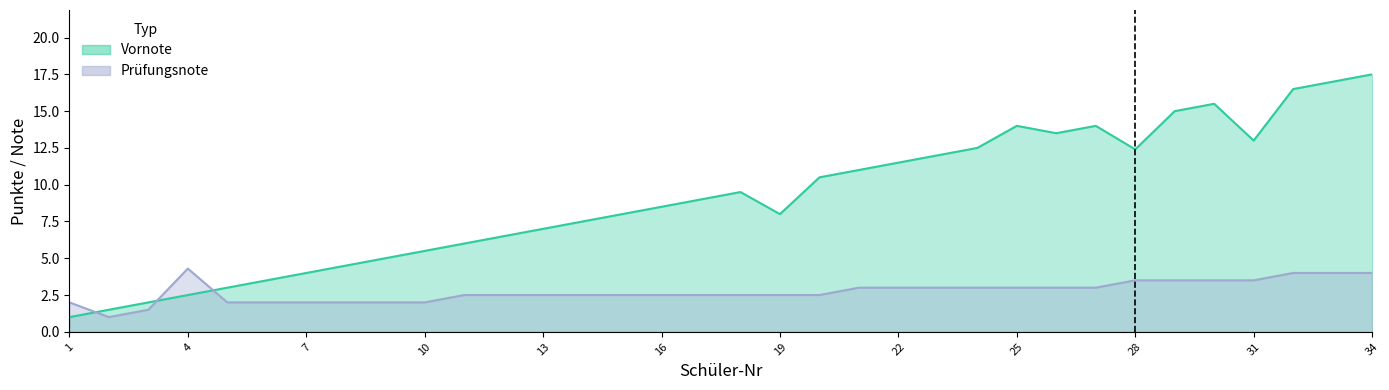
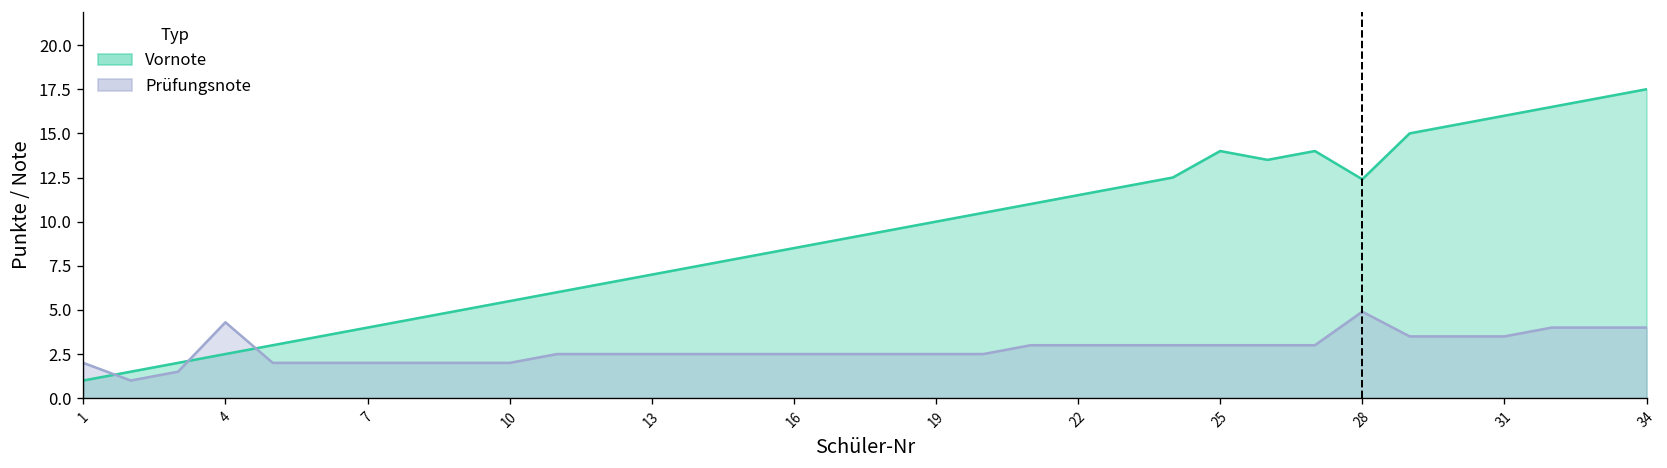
Vornote, 19: 8 -> 10
Prüfungsnote, 28: 3.5 -> 4.9
Vornote, 31: 13 -> 16
